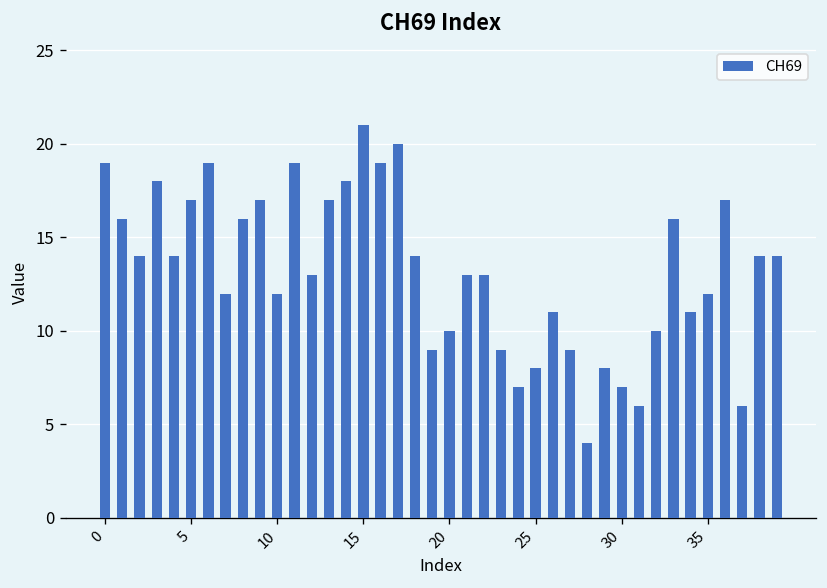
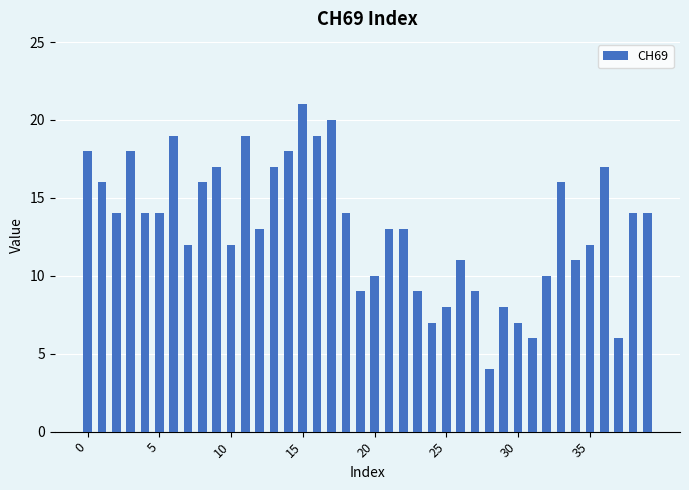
0: 19 -> 18
5: 17 -> 14
